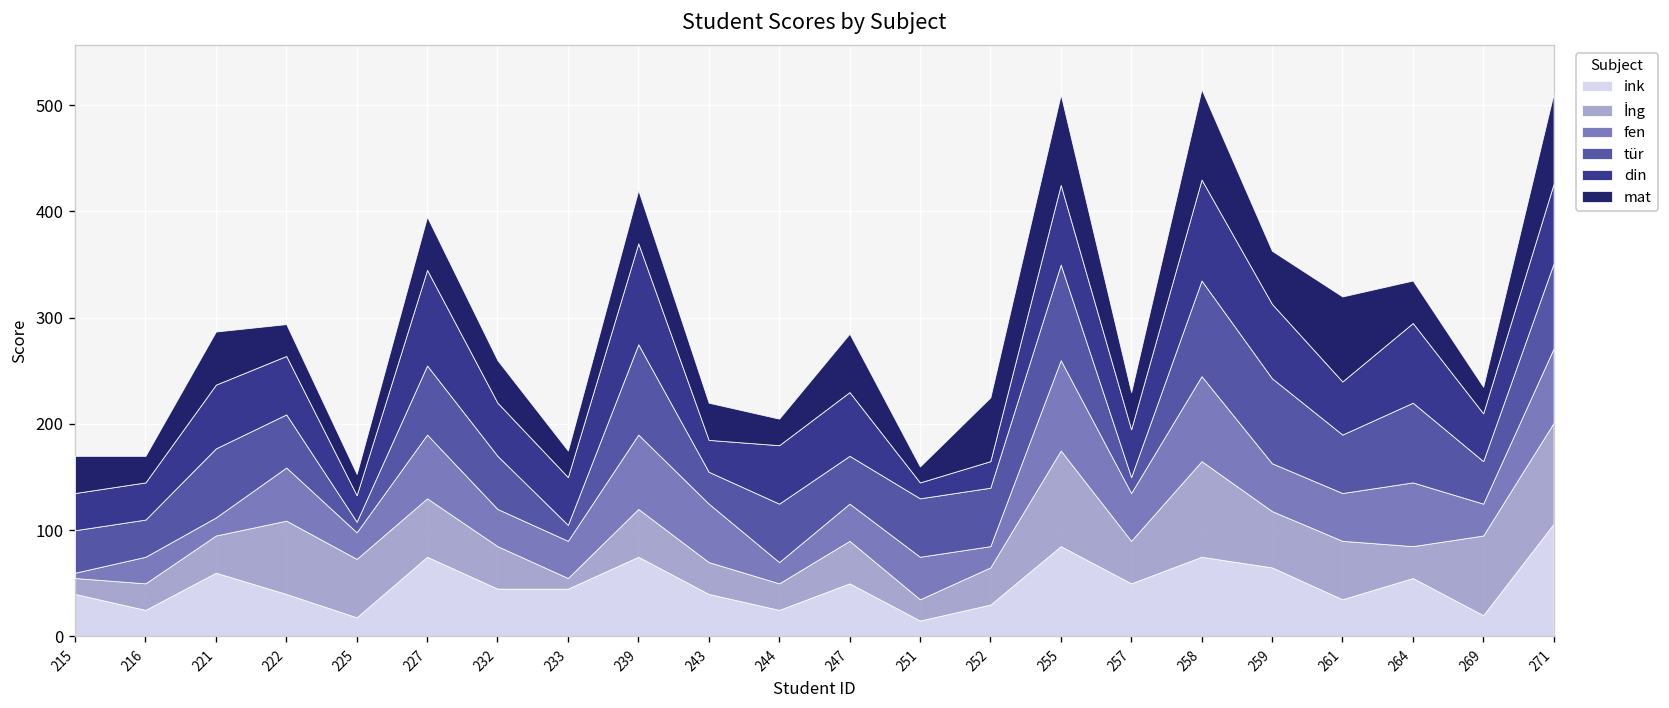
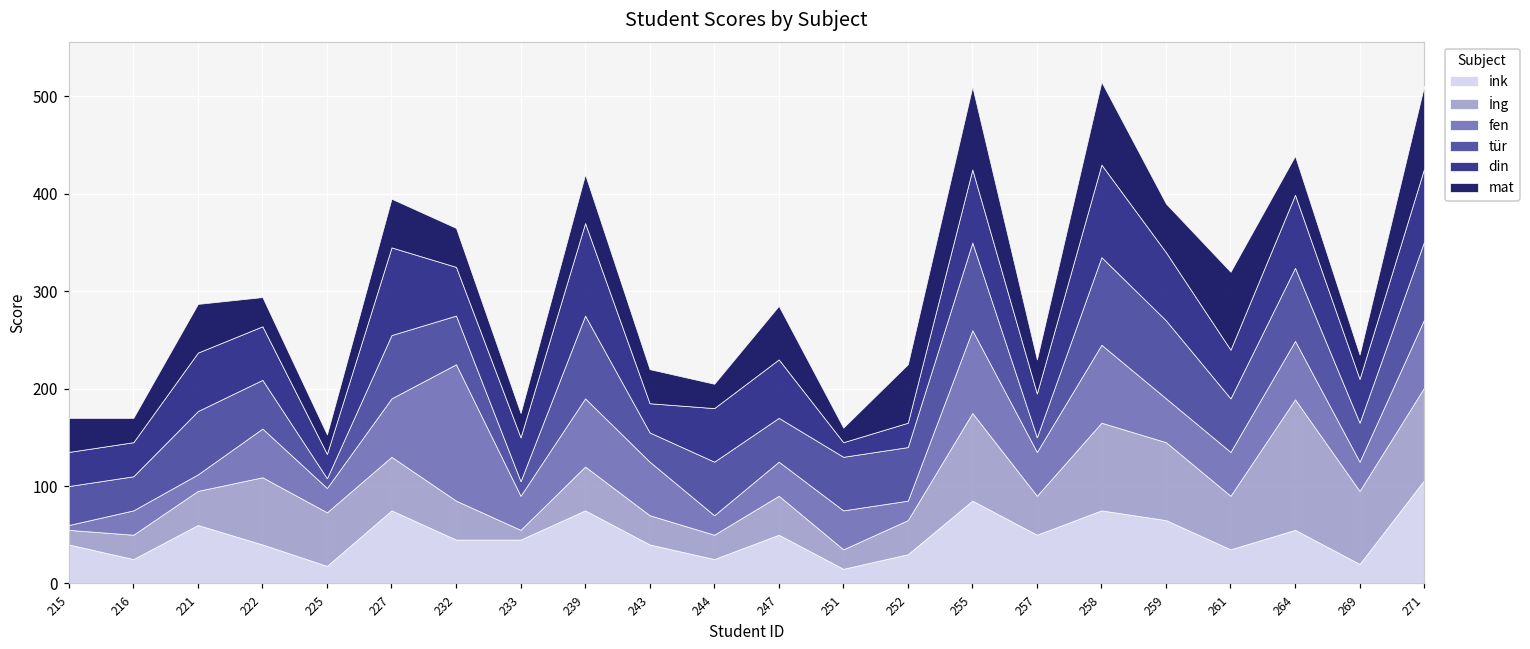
fen, 232: 40 -> 140
İng, 259: 50 -> 80
İng, 264: 30 -> 130
